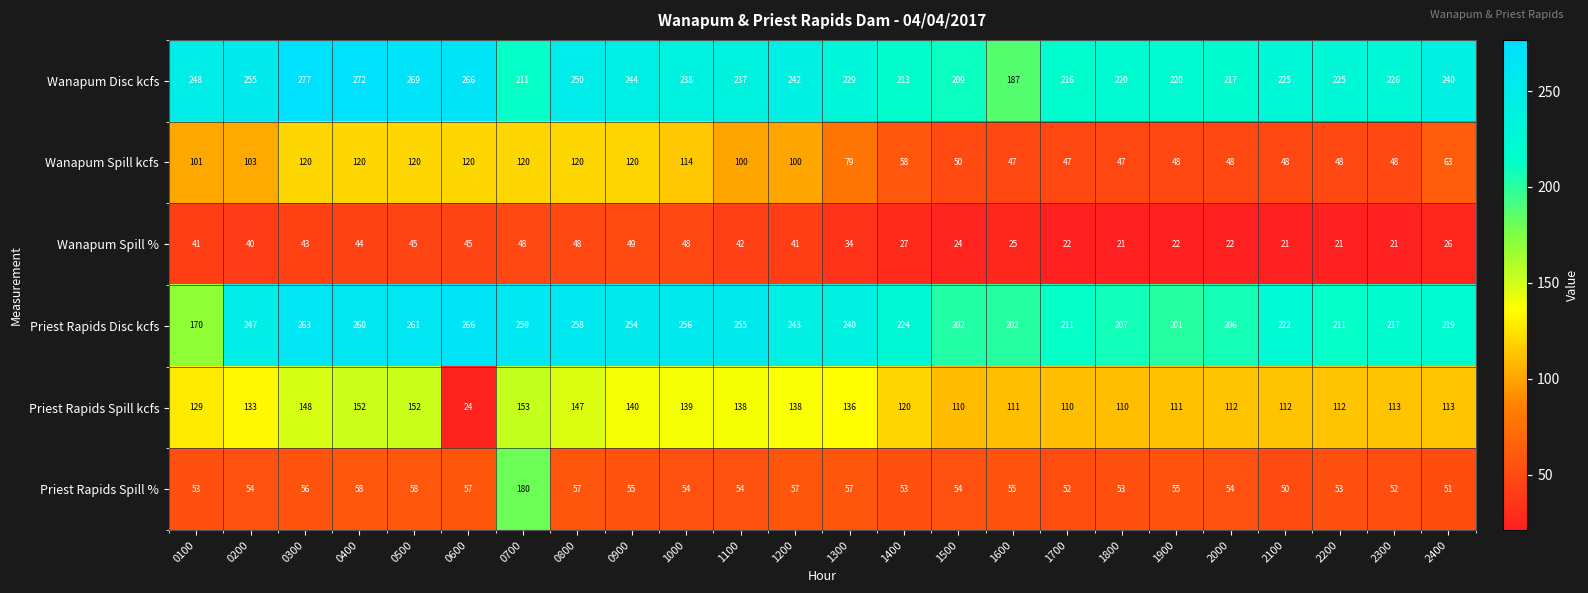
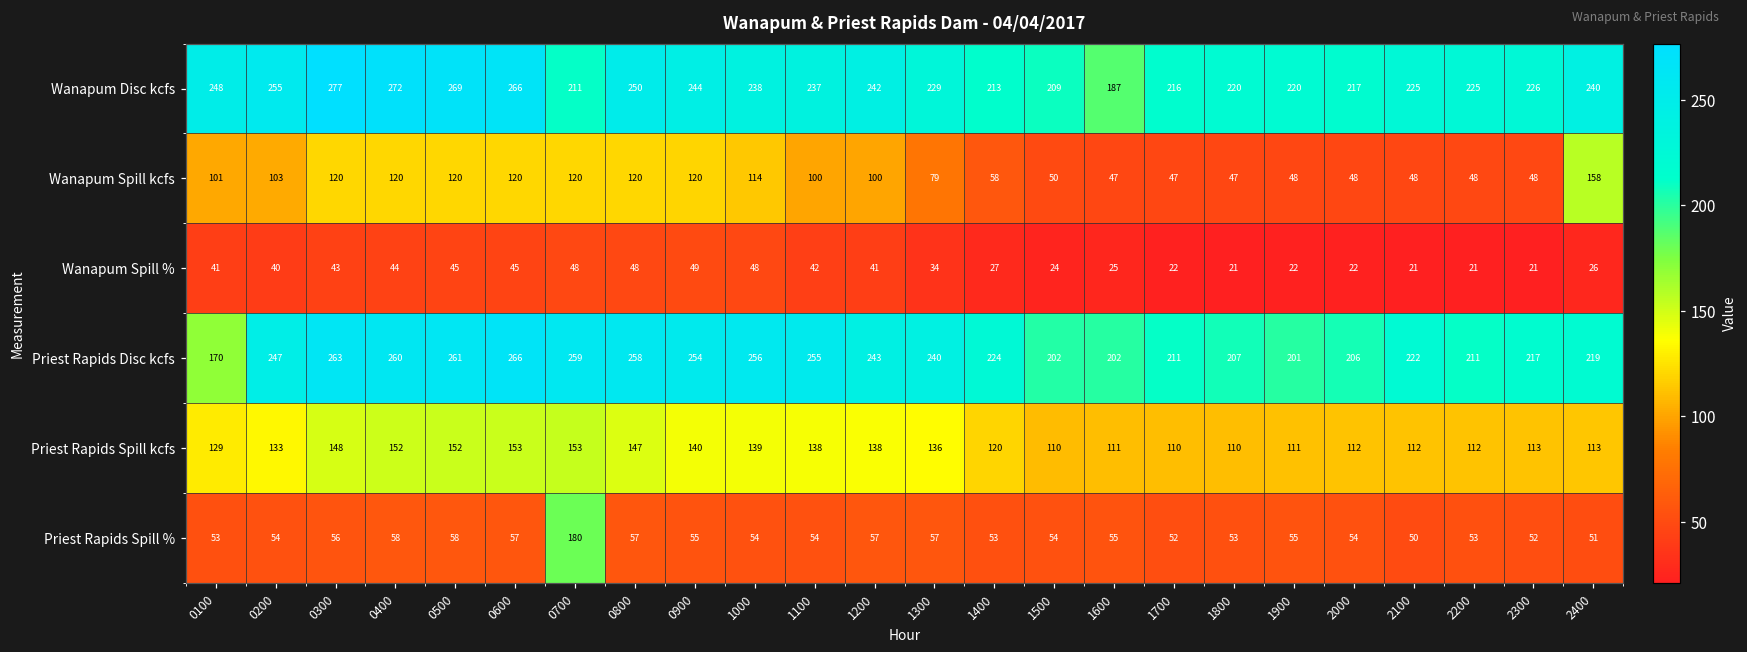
Wanapum Spill kcfs, 2400: 63 -> 158
Priest Rapids Spill kcfs, 0600: 24 -> 153
